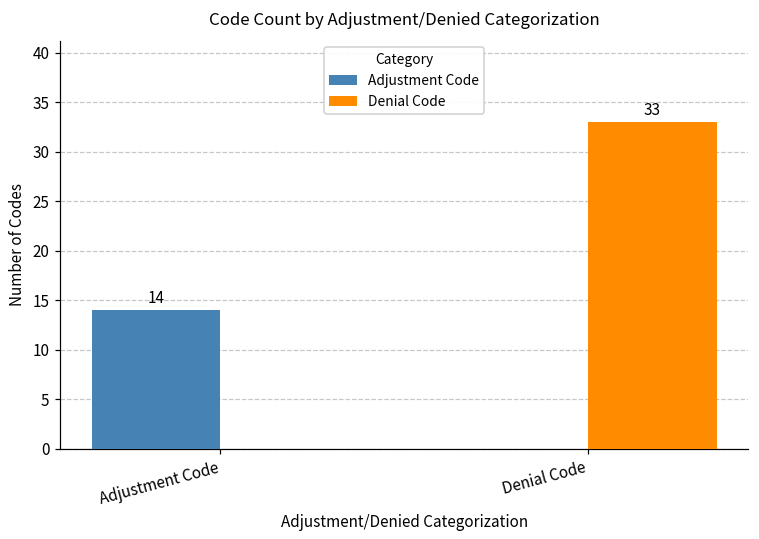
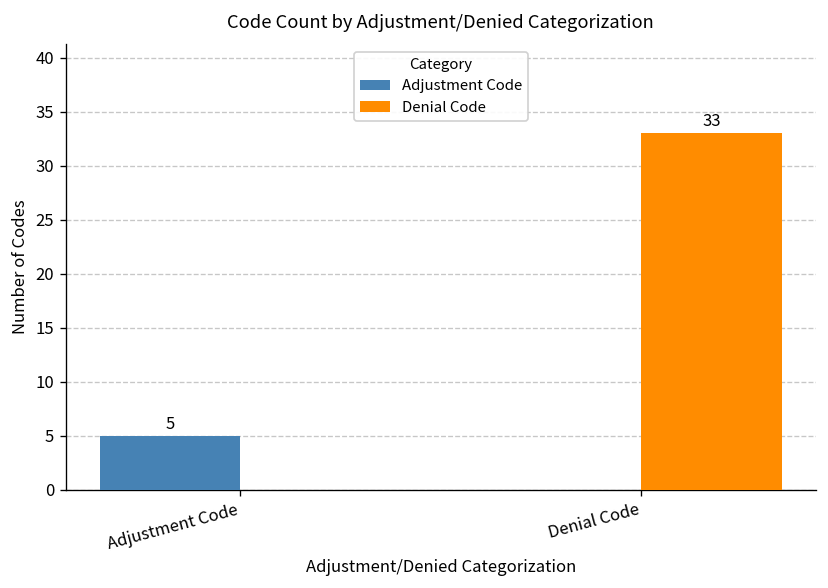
Adjustment Code, Adjustment Code: 14 -> 5
